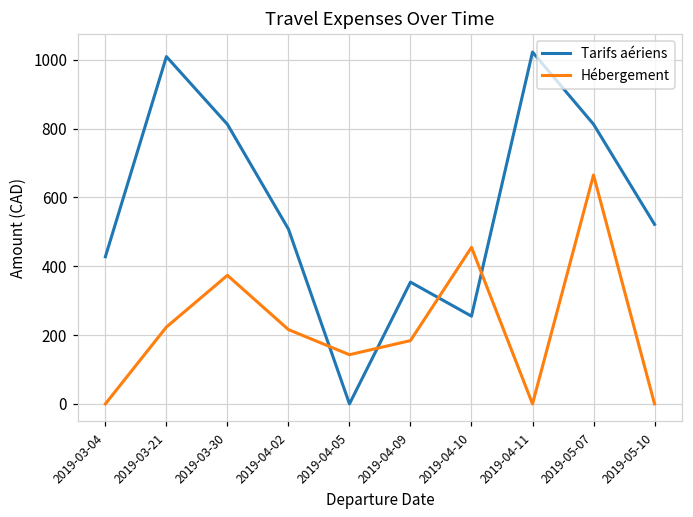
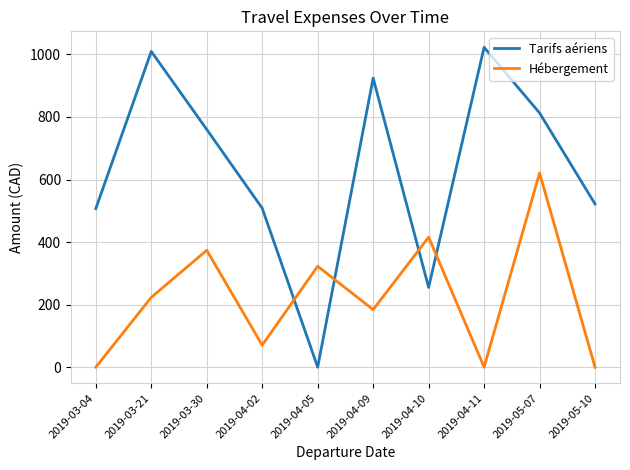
Tarifs aériens, 2019-03-04: 430 -> 510
Tarifs aériens, 2019-03-30: 810 -> 760
Hébergement, 2019-04-02: 220 -> 70
Hébergement, 2019-04-05: 140 -> 320
Tarifs aériens, 2019-04-09: 350 -> 920
Hébergement, 2019-04-10: 460 -> 420
Hébergement, 2019-05-07: 670 -> 620
